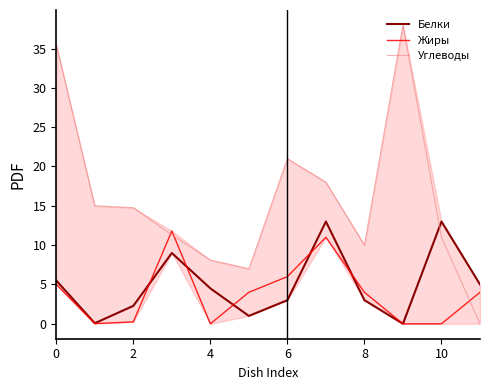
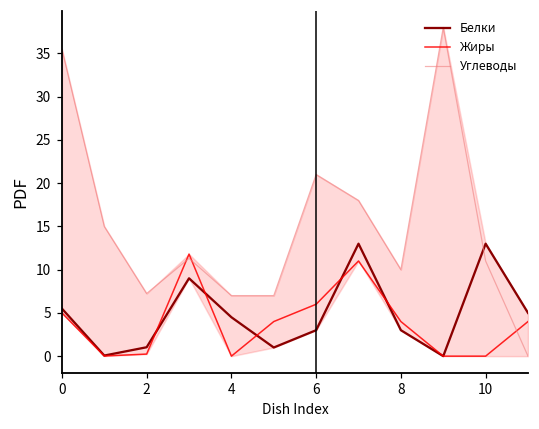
Белки, 2: 2 -> 1
Углеводы, 2: 15 -> 7
Углеводы, 4: 8 -> 7
